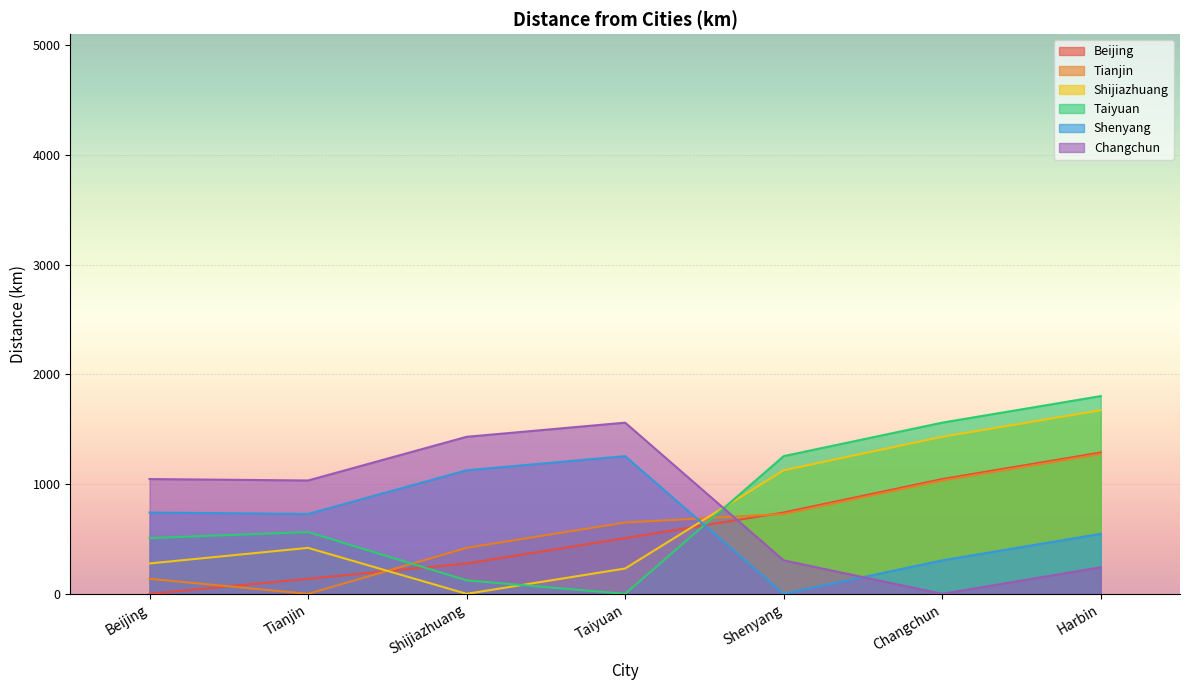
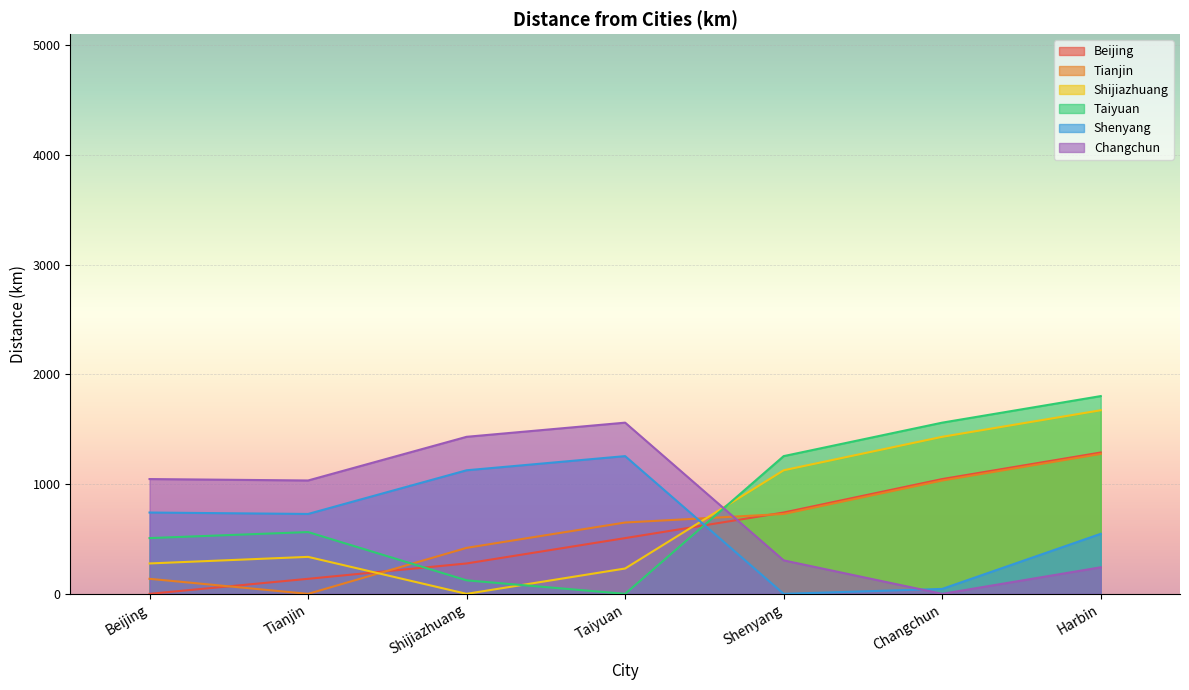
Shijiazhuang, Tianjin: 420 -> 340
Shenyang, Changchun: 310 -> 50
